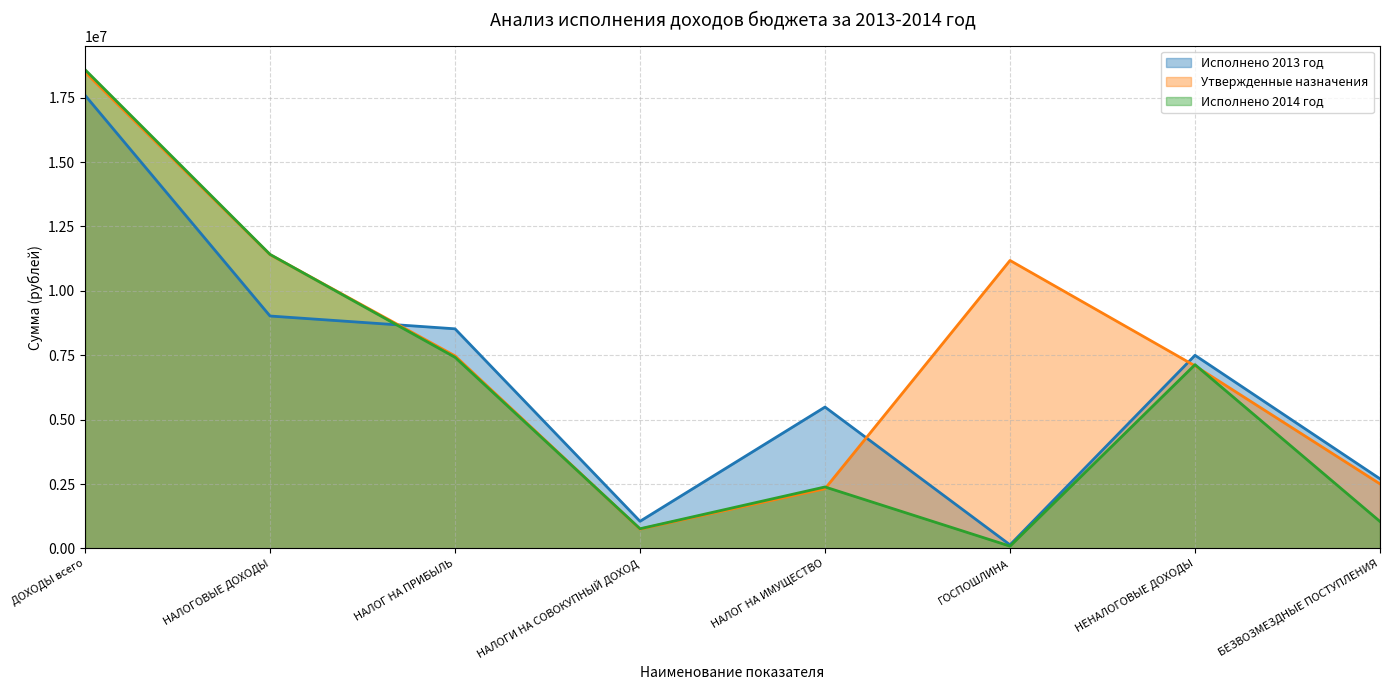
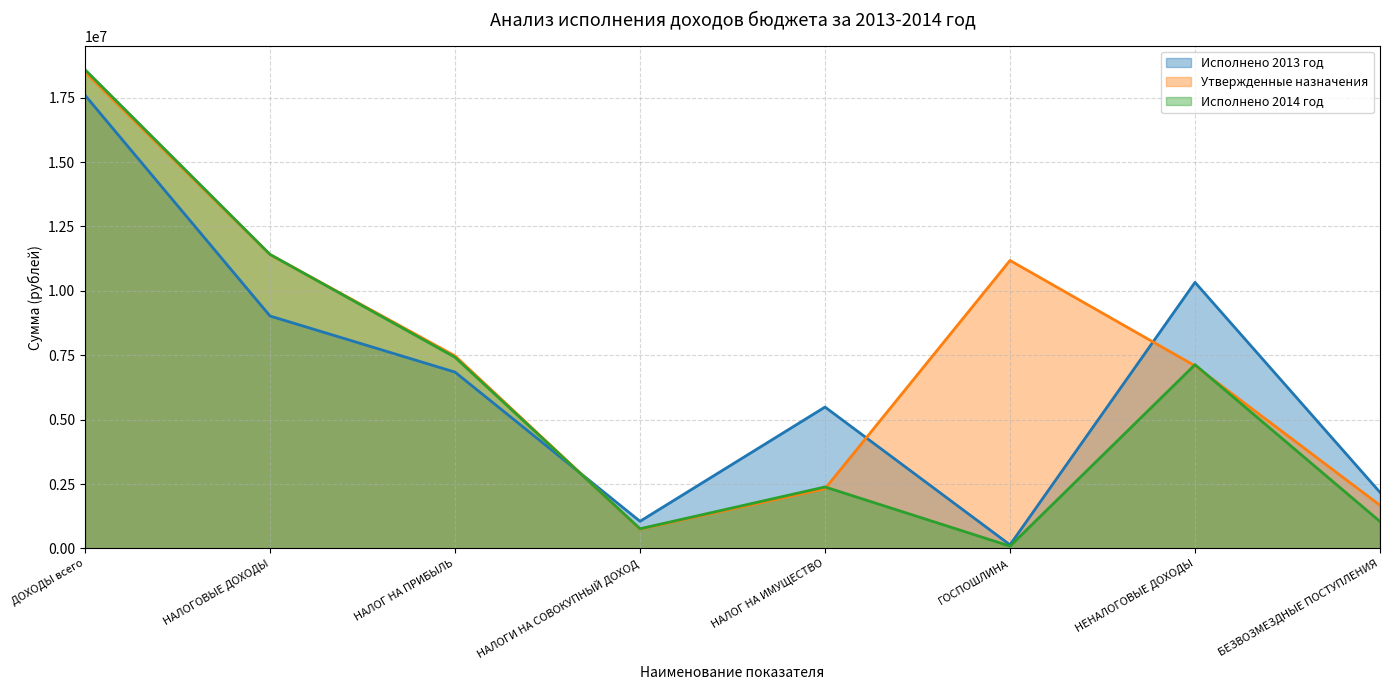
Исполнено 2013 год, НАЛОГ НА ПРИБЫЛЬ: 8500000 -> 6800000
Исполнено 2013 год, НЕНАЛОГОВЫЕ ДОХОДЫ: 7500000 -> 10300000
Исполнено 2013 год, БЕЗВОЗМЕЗДНЫЕ ПОСТУПЛЕНИЯ: 2700000 -> 2200000
Утвержденные назначения, БЕЗВОЗМЕЗДНЫЕ ПОСТУПЛЕНИЯ: 2500000 -> 1700000
